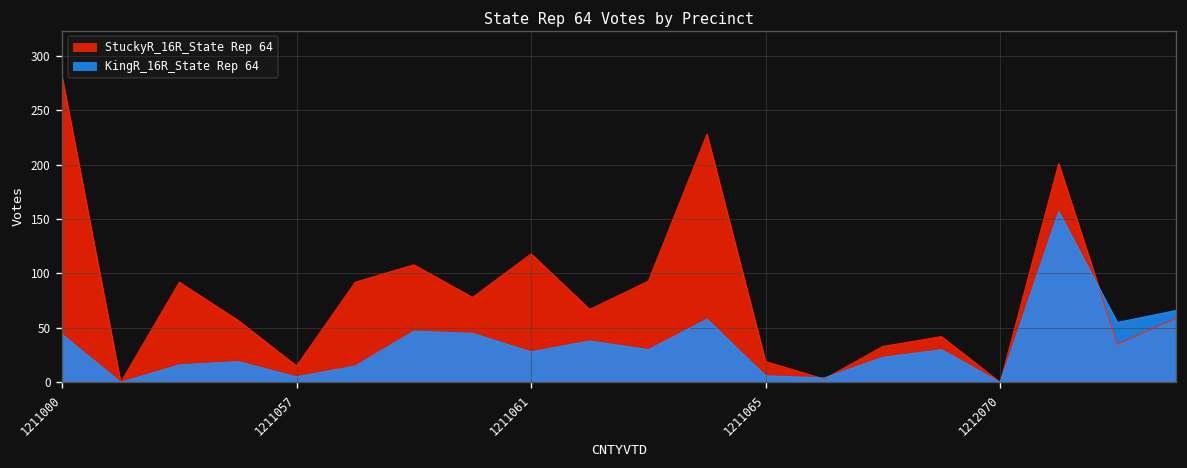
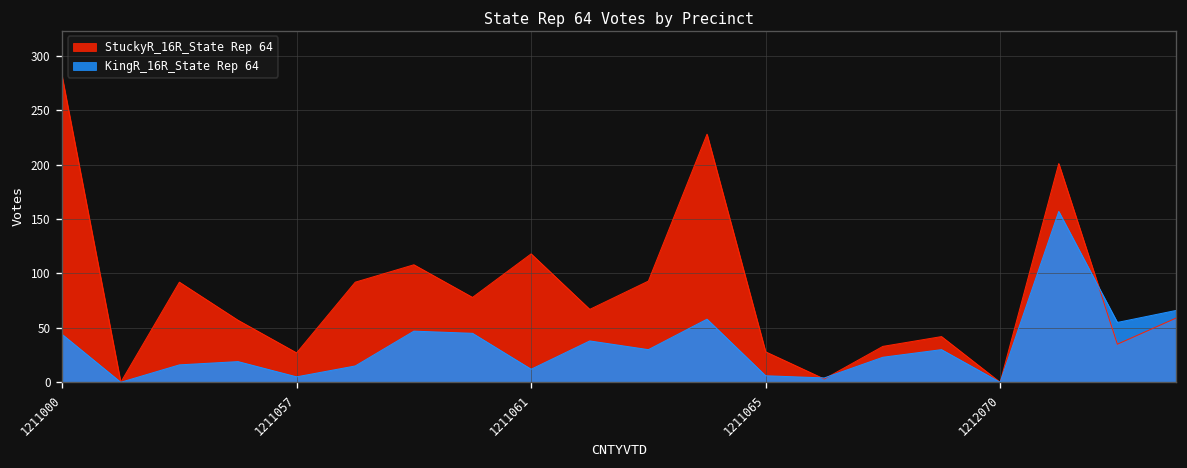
StuckyR_16R_State Rep 64, 1211057: 20 -> 30
KingR_16R_State Rep 64, 1211061: 30 -> 10
StuckyR_16R_State Rep 64, 1211065: 20 -> 30
